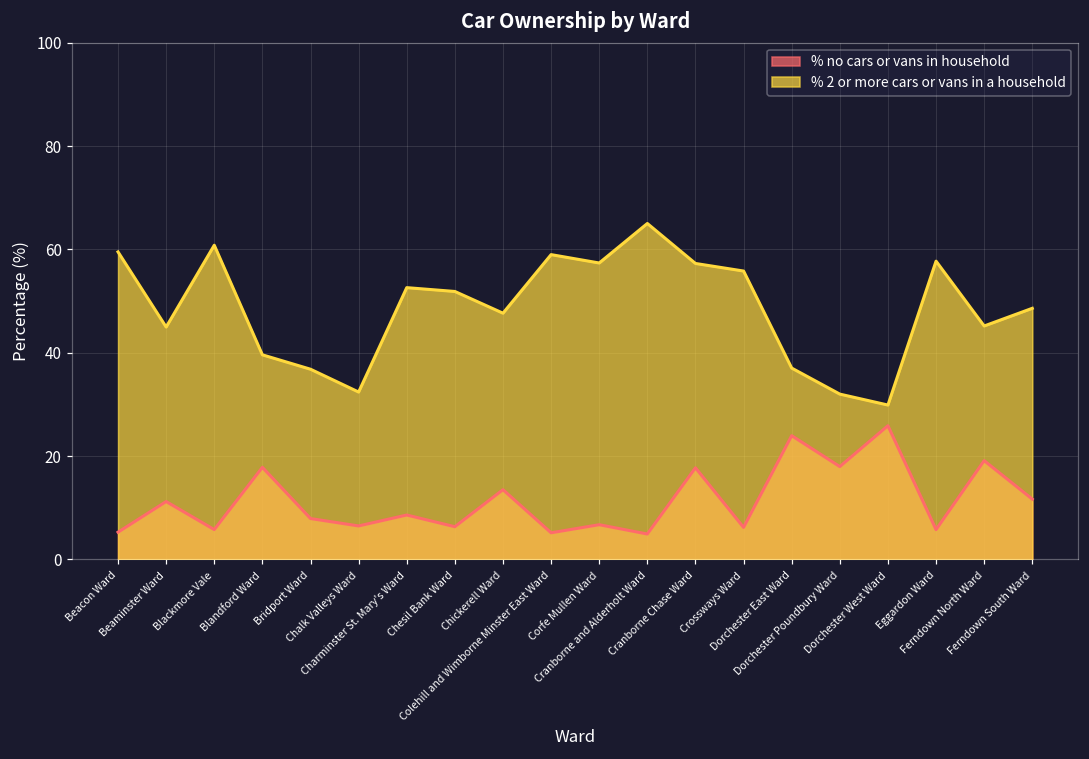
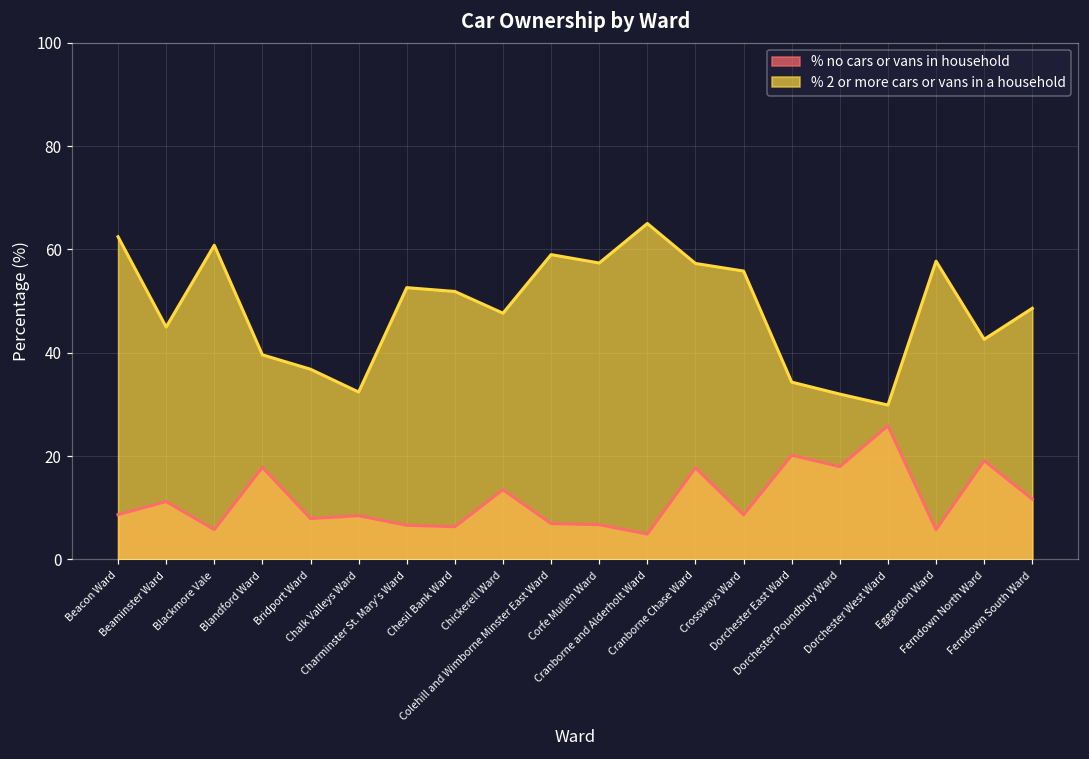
% no cars or vans in household, Beacon Ward: 5 -> 9
% 2 or more cars or vans in a household, Beacon Ward: 60 -> 62
% no cars or vans in household, Chalk Valleys Ward: 6 -> 8
% no cars or vans in household, Charminster St. Mary's Ward: 9 -> 7
% no cars or vans in household, Colehill and Wimborne Minster East Ward: 5 -> 7
% no cars or vans in household, Crossways Ward: 6 -> 9
% no cars or vans in household, Dorchester East Ward: 24 -> 20
% 2 or more cars or vans in a household, Dorchester East Ward: 37 -> 34
% 2 or more cars or vans in a household, Ferndown North Ward: 45 -> 43
